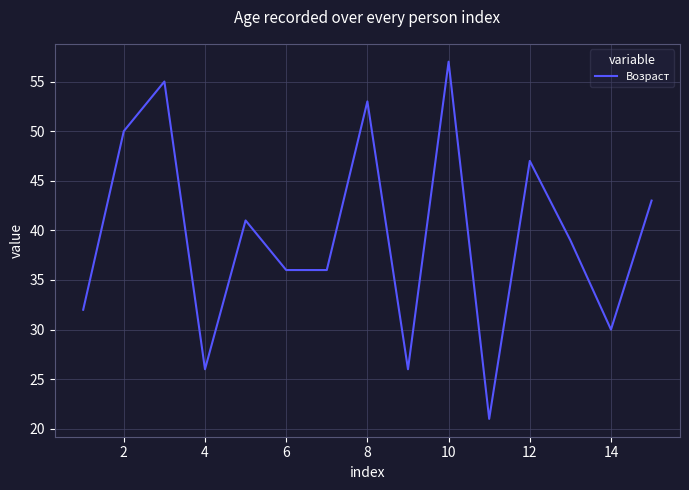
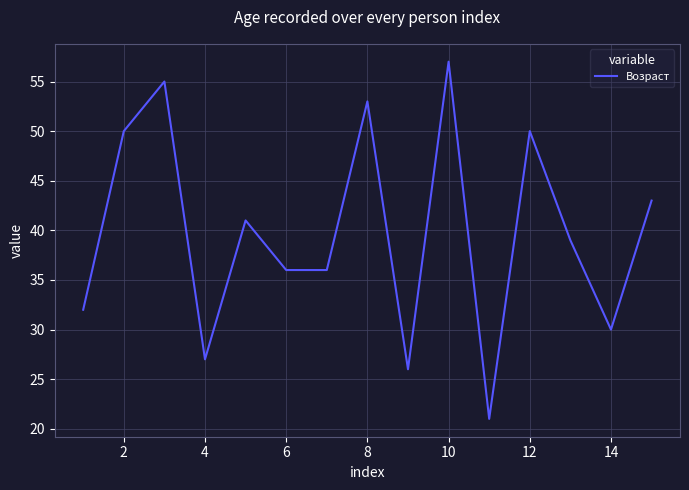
4: 26 -> 27
12: 47 -> 50
